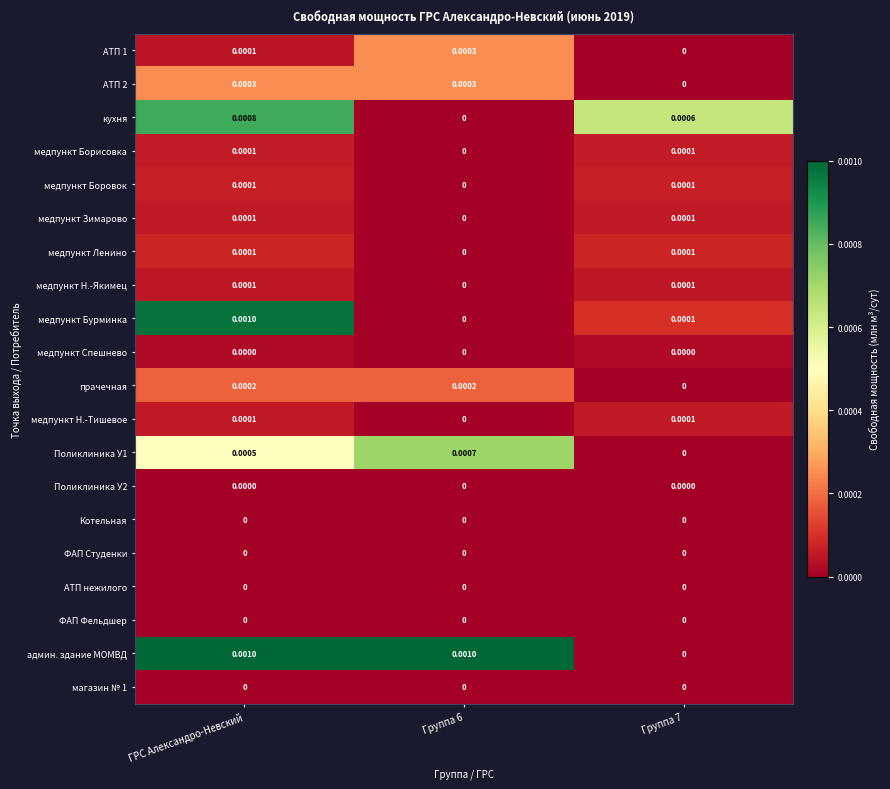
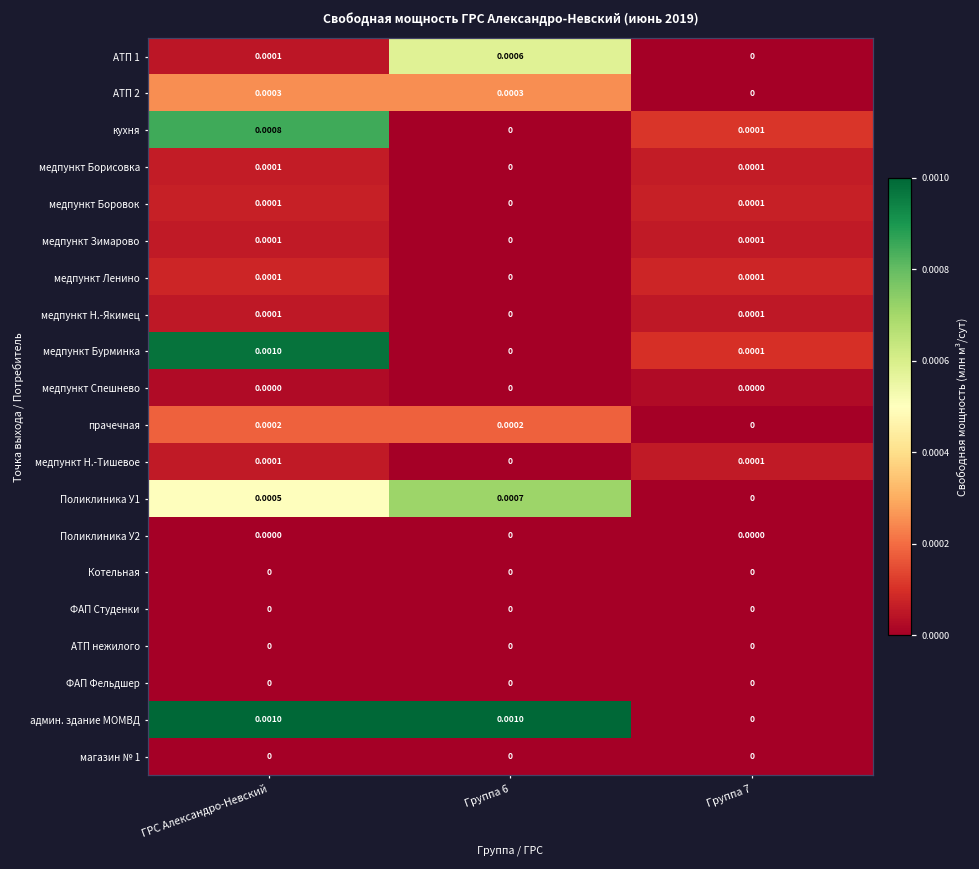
АТП 1, Группа 6: 0.0003 -> 0.0006
кухня, Группа 7: 0.0006 -> 0.0001
